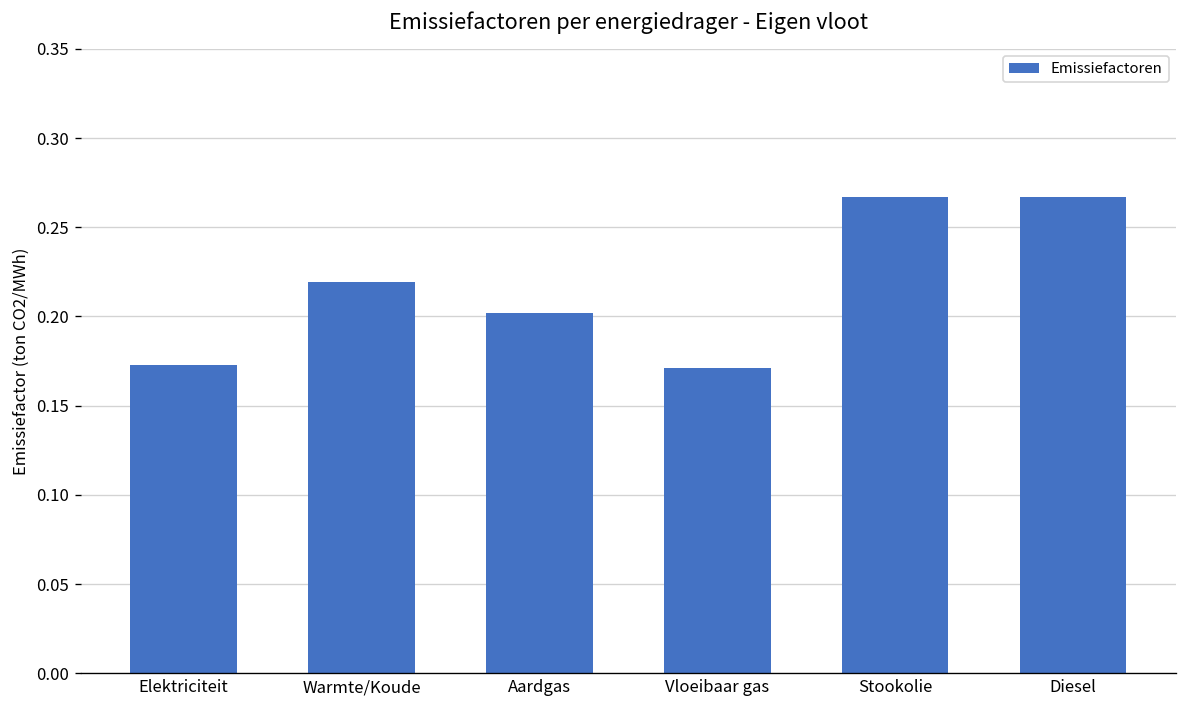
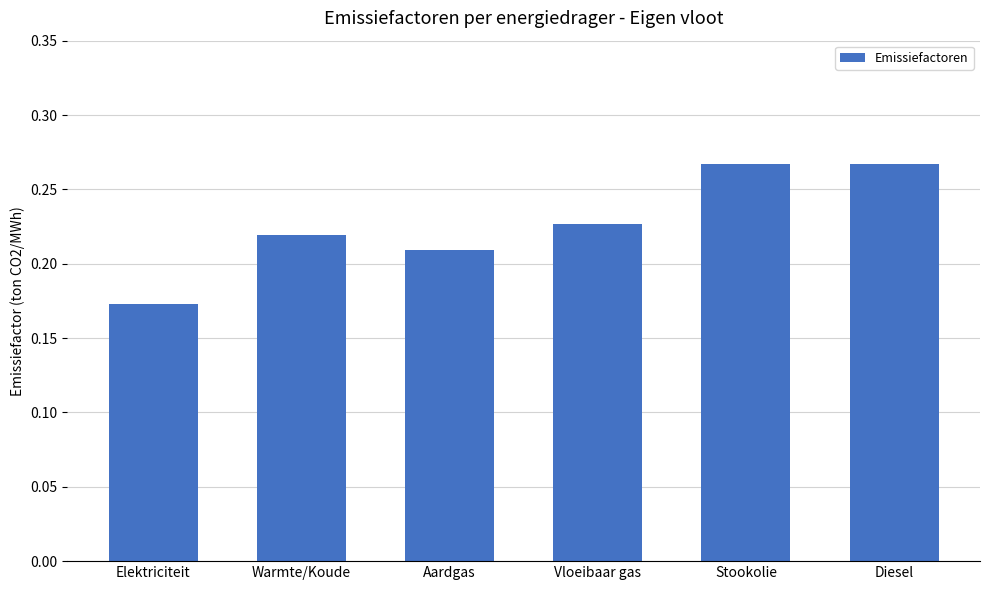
Aardgas: 0.202 -> 0.209
Vloeibaar gas: 0.171 -> 0.227
